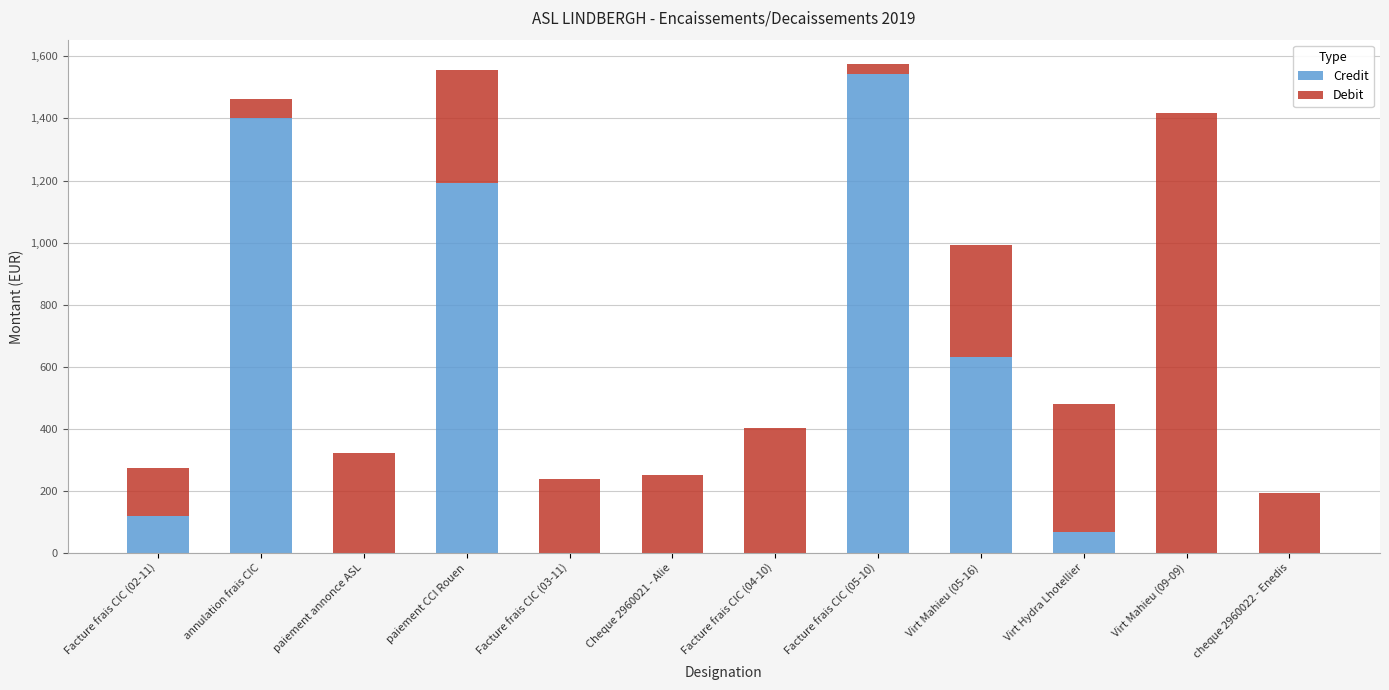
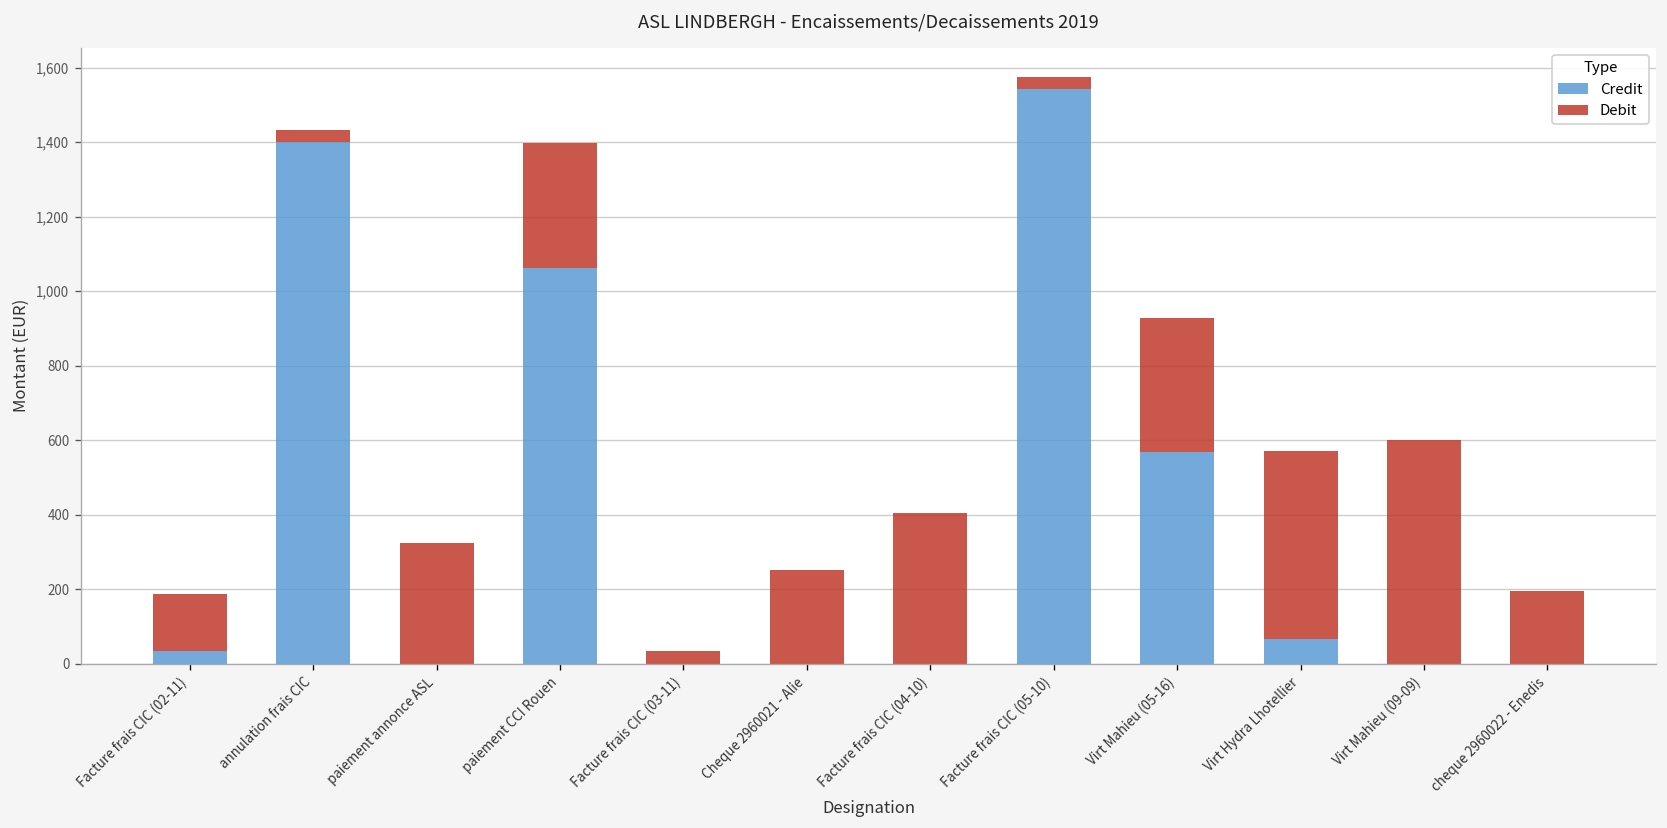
Credit, Facture frais CIC (02-11): 120 -> 30
Debit, annulation frais CIC: 60 -> 30
Credit, paiement CCI Rouen: 1,190 -> 1,060
Debit, paiement CCI Rouen: 360 -> 340
Debit, Facture frais CIC (03-11): 240 -> 30
Credit, Virt Mahieu (05-16): 630 -> 570
Debit, Virt Hydra Lhotellier: 410 -> 500
Debit, Virt Mahieu (09-09): 1,420 -> 600
